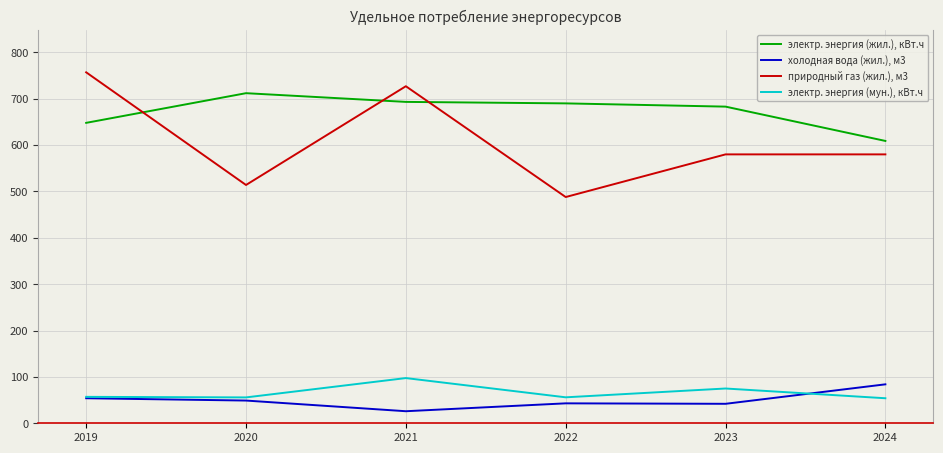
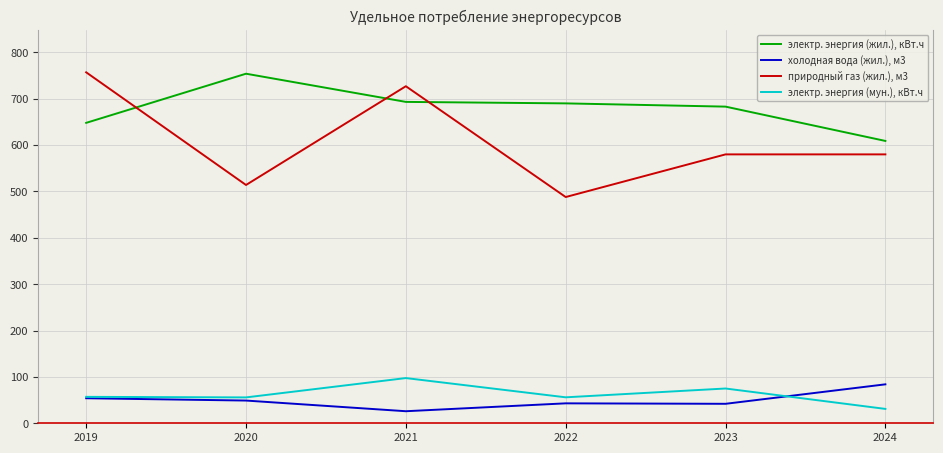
электр. энергия (жил.), кВт.ч, 2020: 710 -> 750
электр. энергия (мун.), кВт.ч, 2024: 50 -> 30
